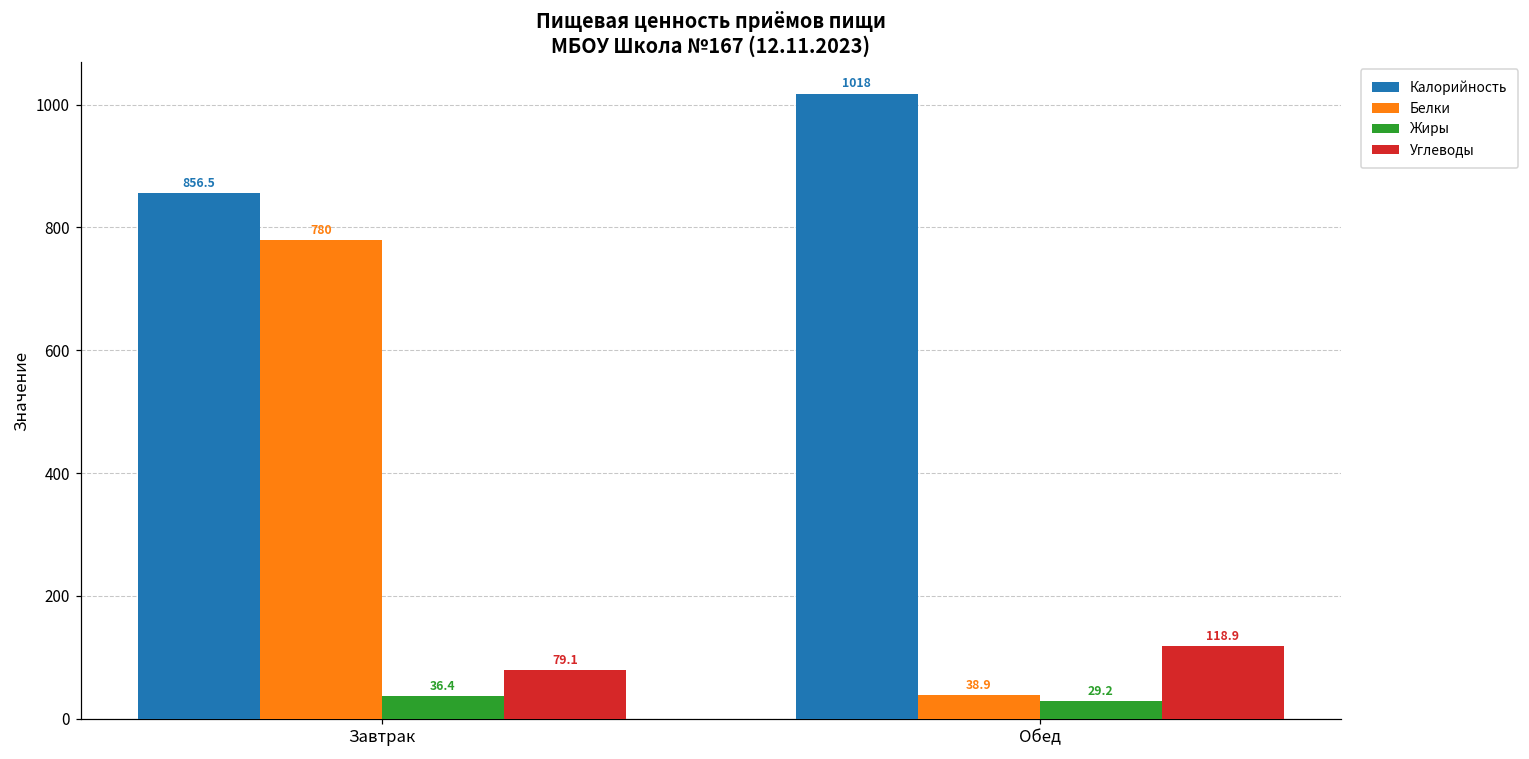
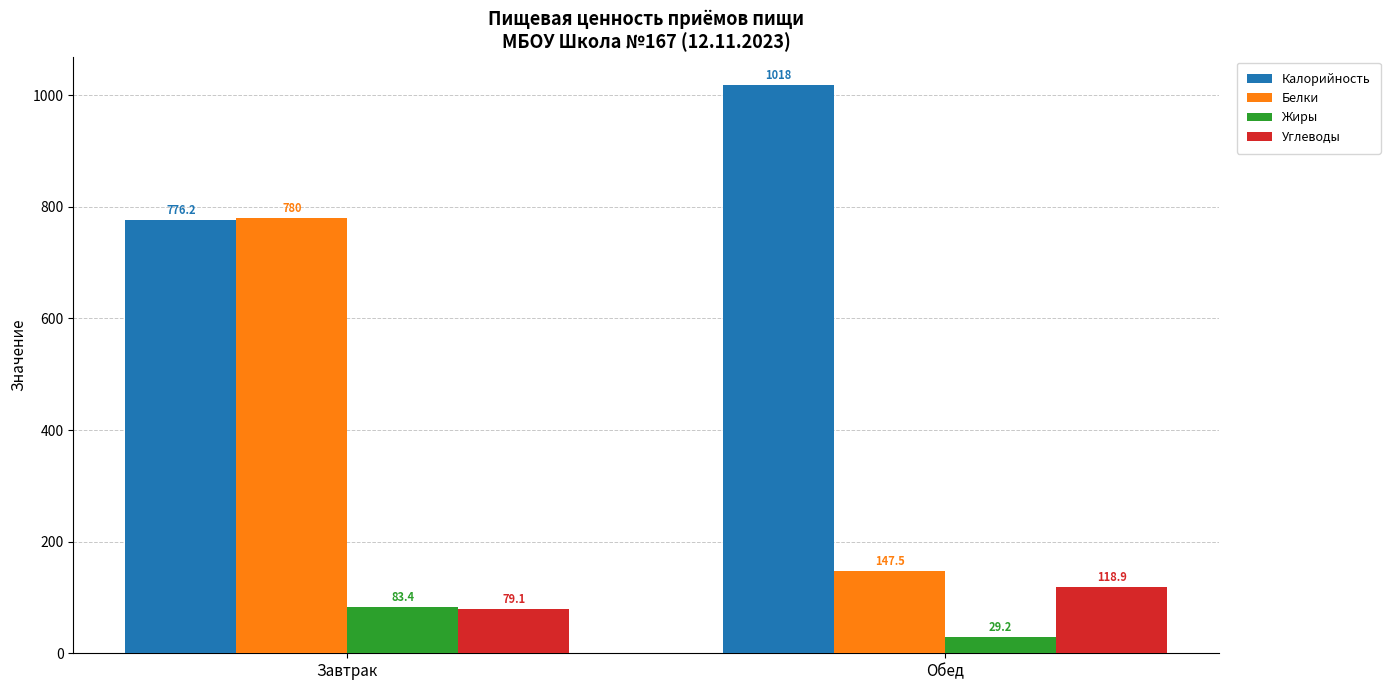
Калорийность, Завтрак: 856.5 -> 776.2
Жиры, Завтрак: 36.4 -> 83.4
Белки, Обед: 38.9 -> 147.5
